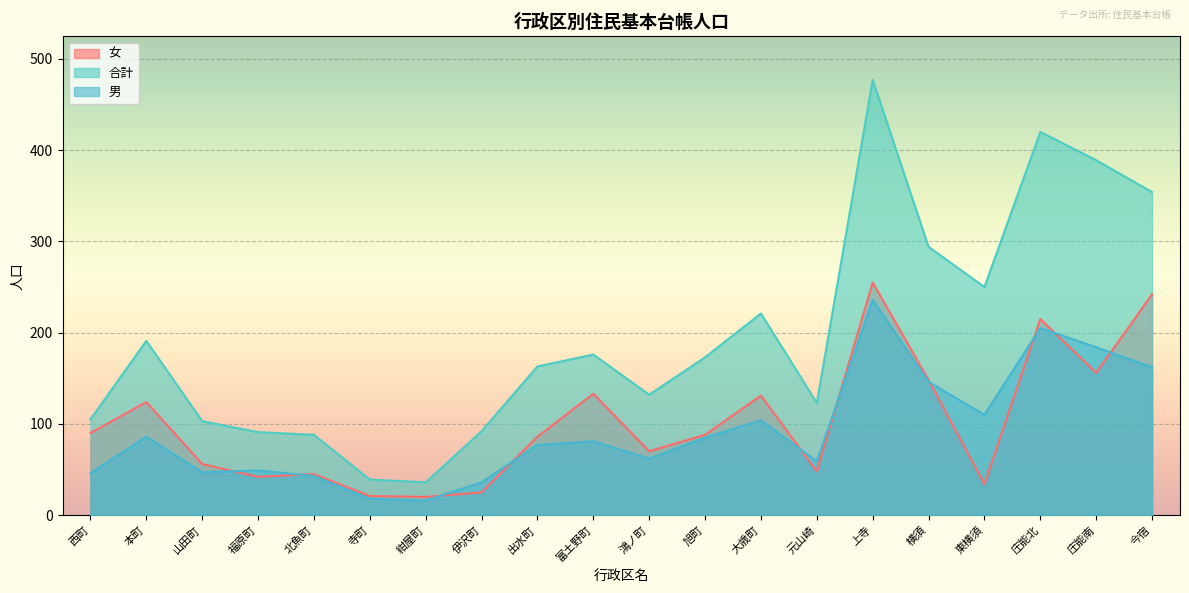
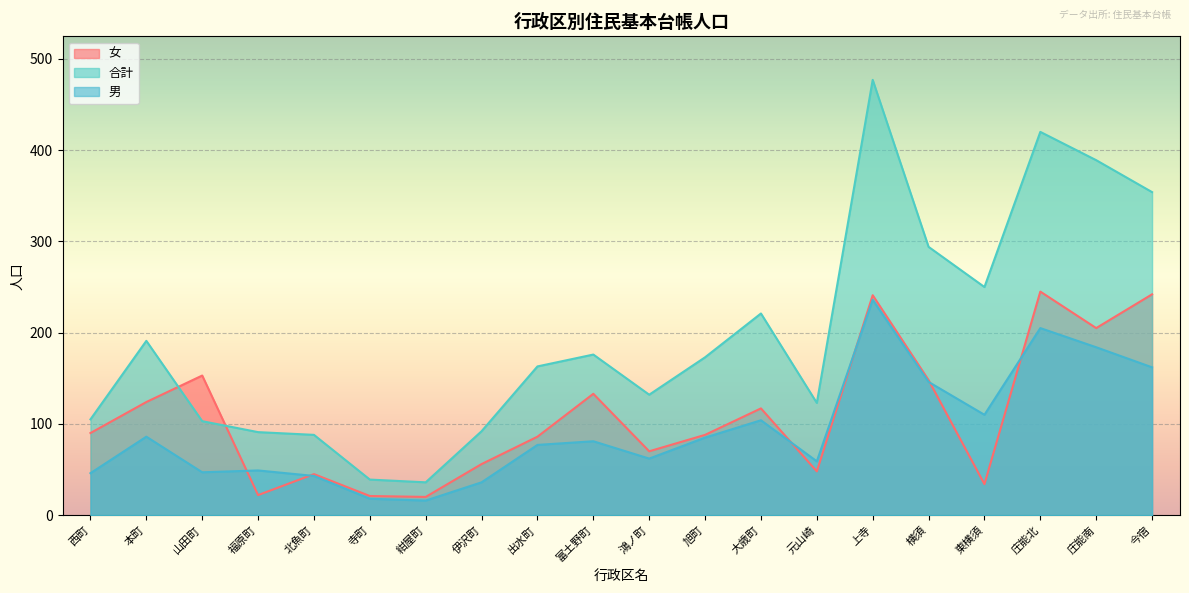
女, 山田町: 60 -> 150
女, 福原町: 40 -> 20
女, 伊沢町: 30 -> 60
女, 大歳町: 130 -> 120
女, 上寺: 260 -> 240
女, 庄能北: 220 -> 250
女, 庄能南: 160 -> 210
